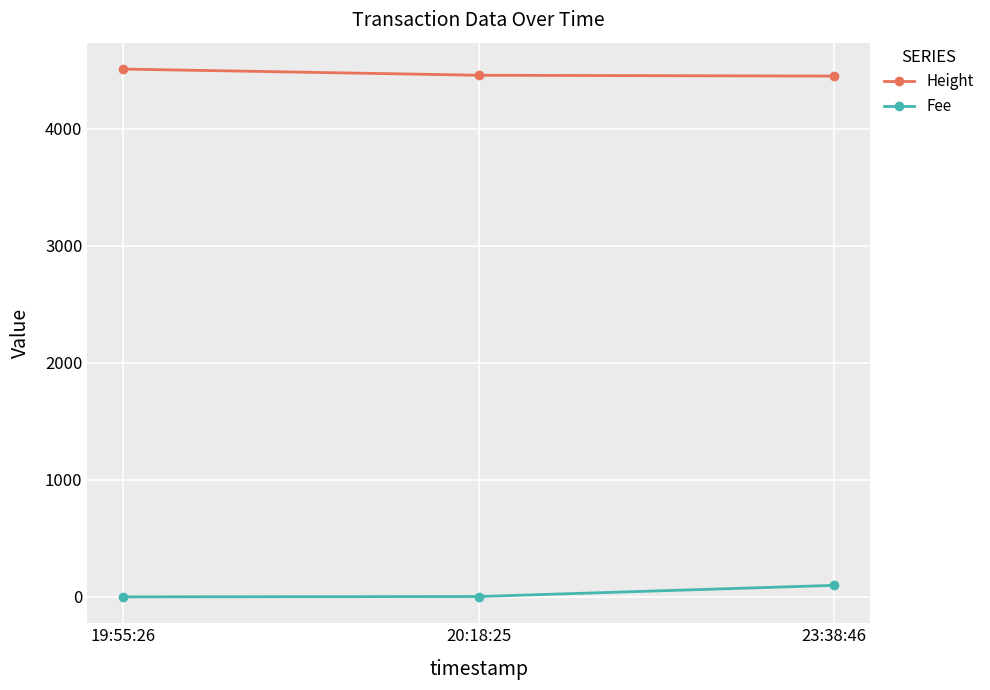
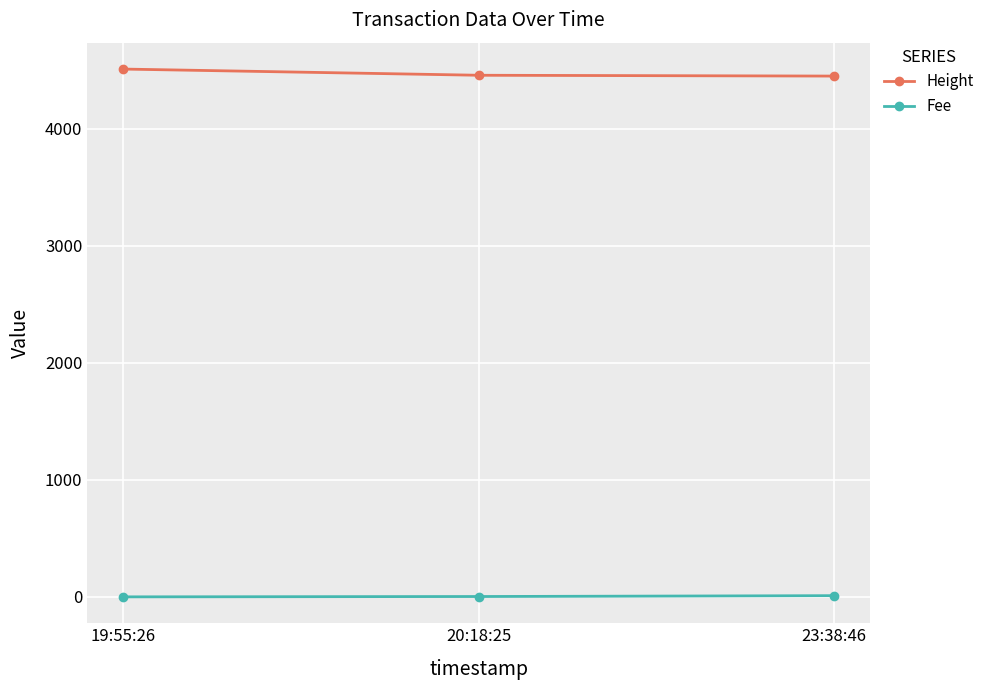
Fee, 23:38:46: 100 -> 10
